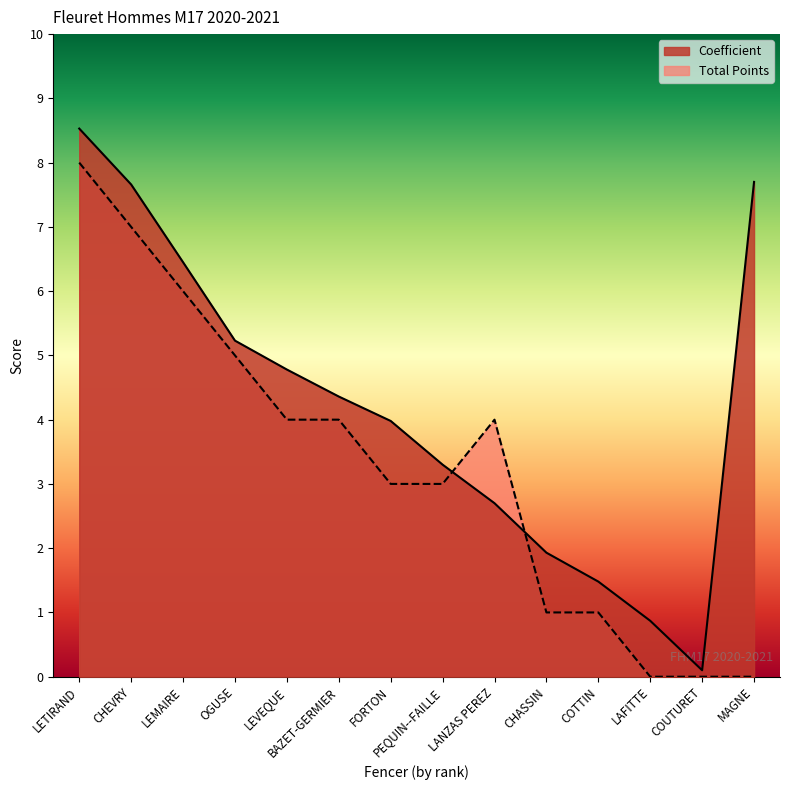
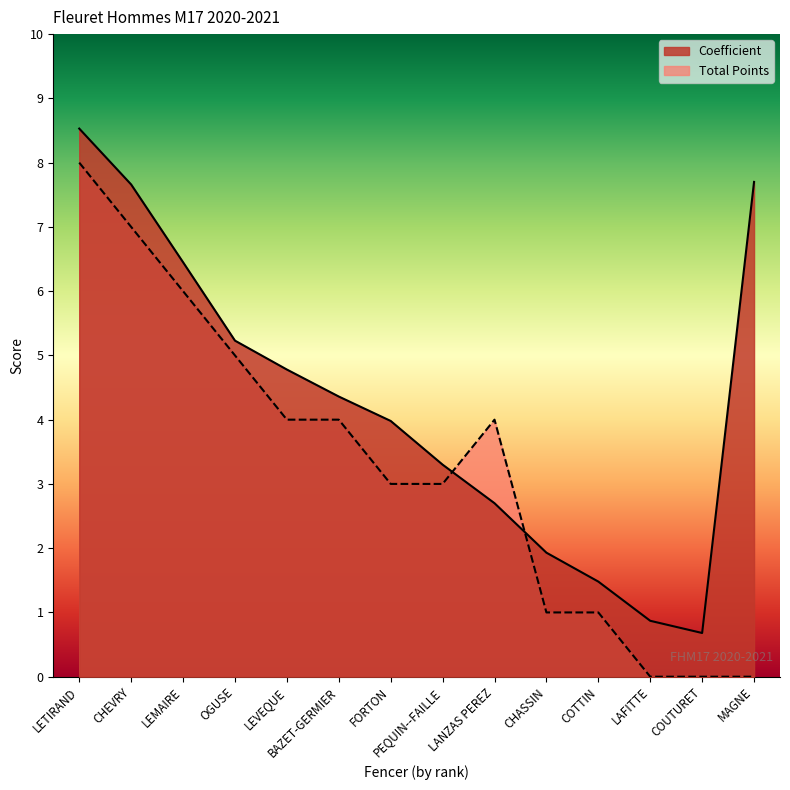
Coefficient, COUTURET: 0.1 -> 0.7
